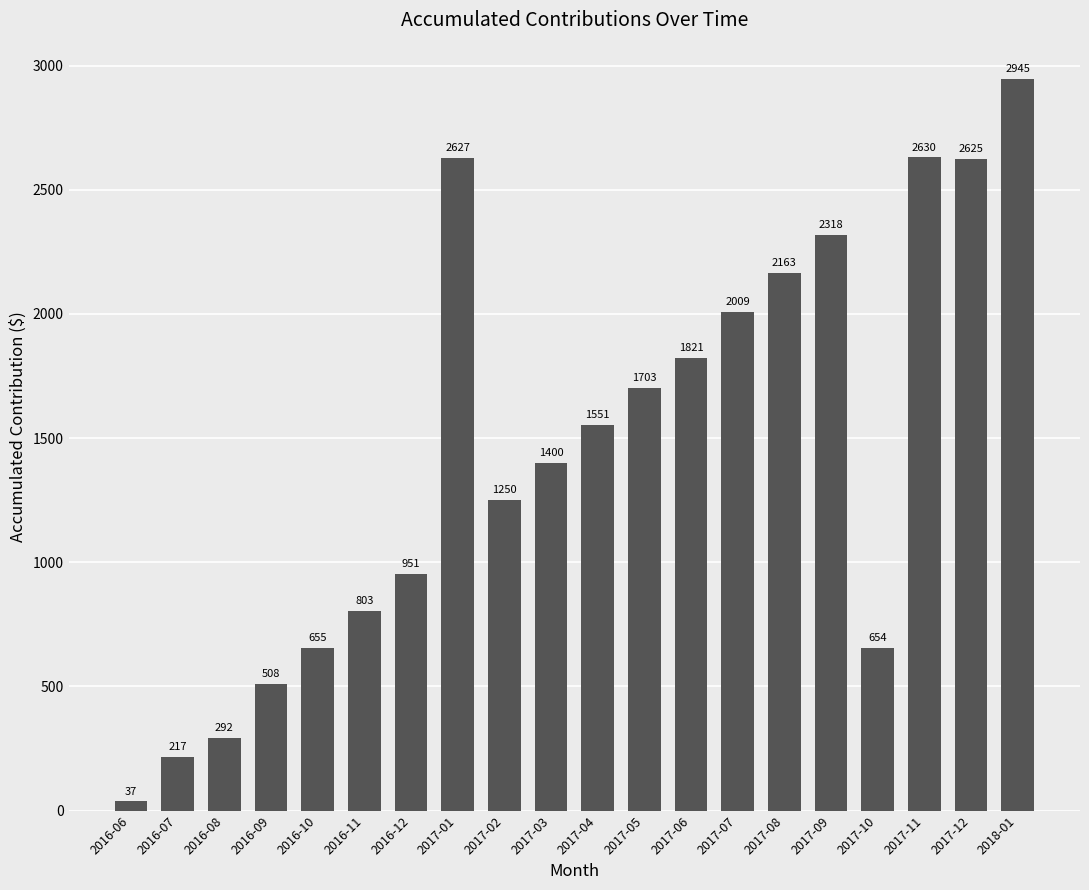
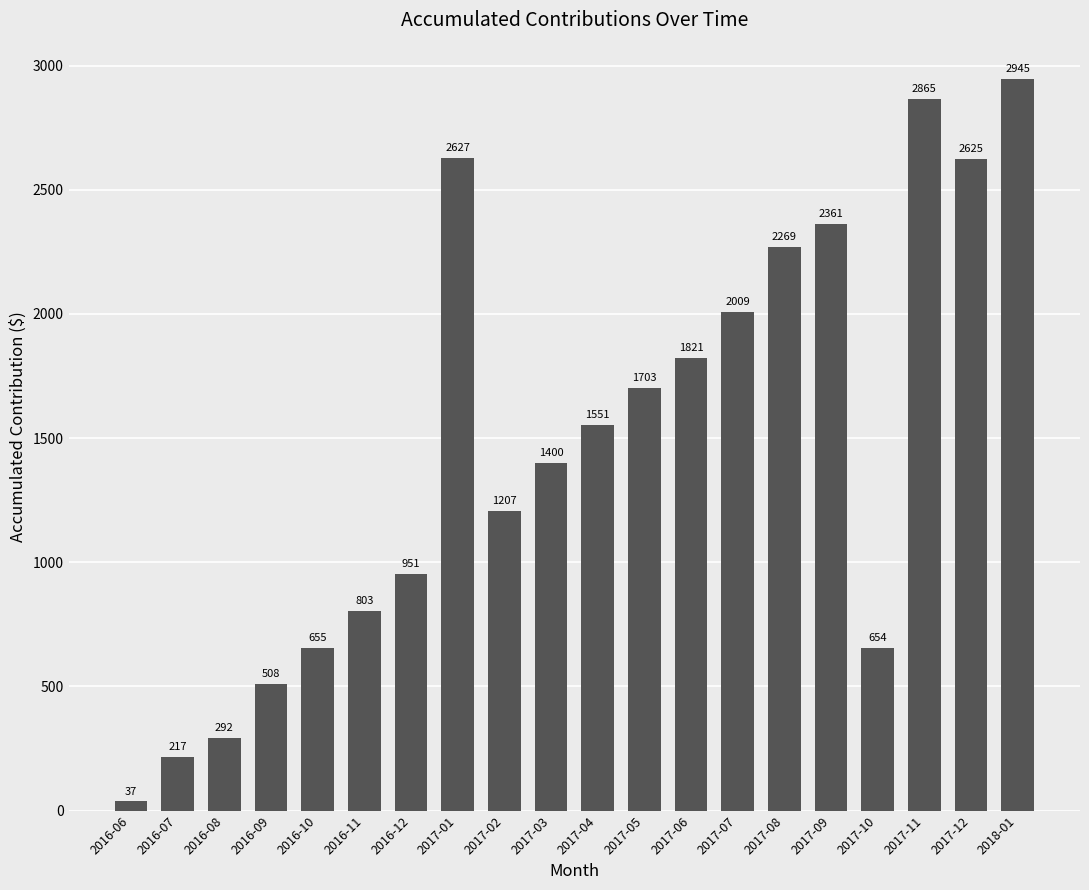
2017-02: 1250 -> 1207
2017-08: 2163 -> 2269
2017-09: 2318 -> 2361
2017-11: 2630 -> 2865
